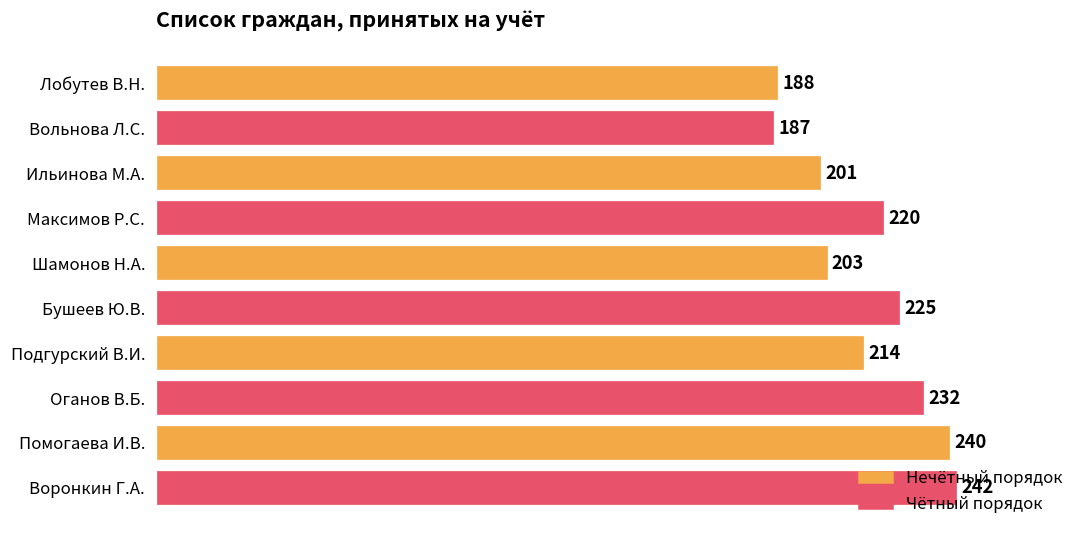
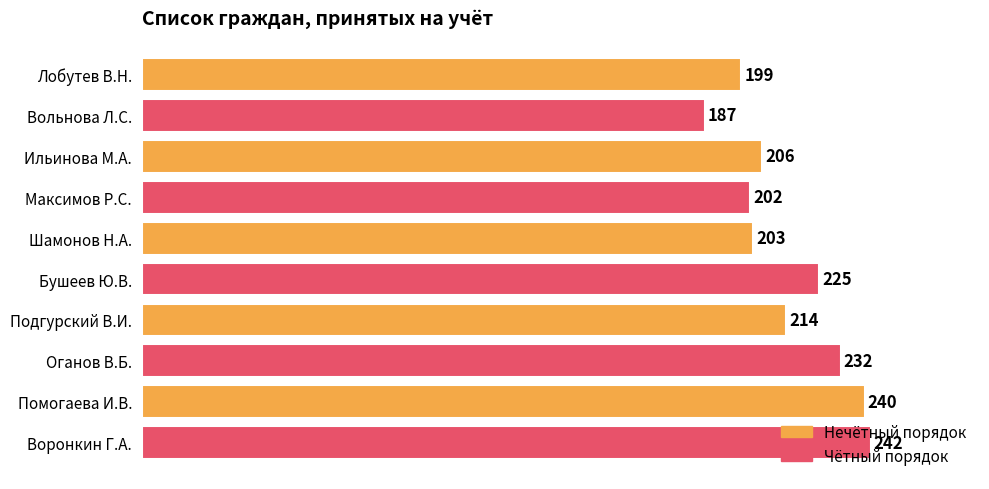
Лобутев В.Н.: 188 -> 199
Ильинова М.А.: 201 -> 206
Максимов Р.С.: 220 -> 202
